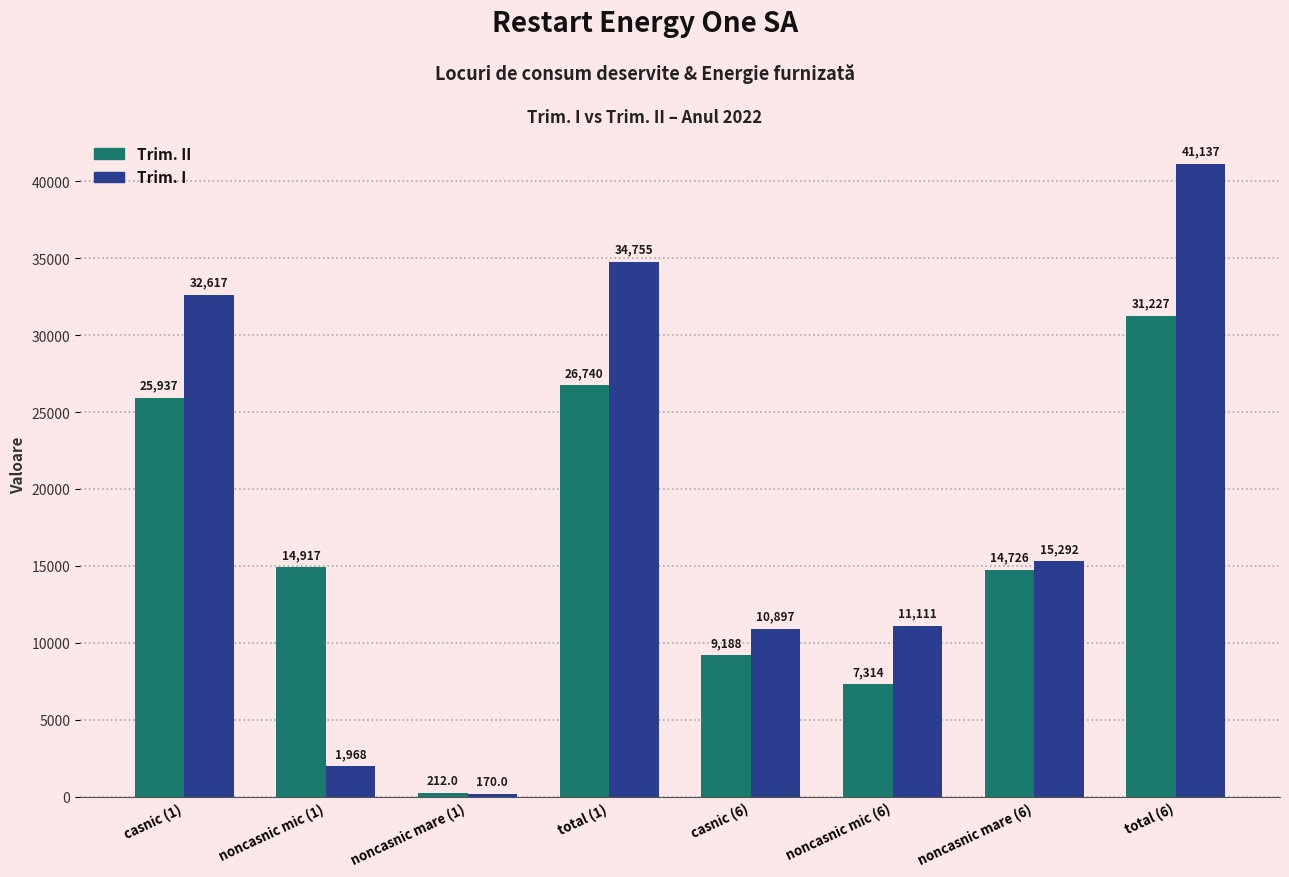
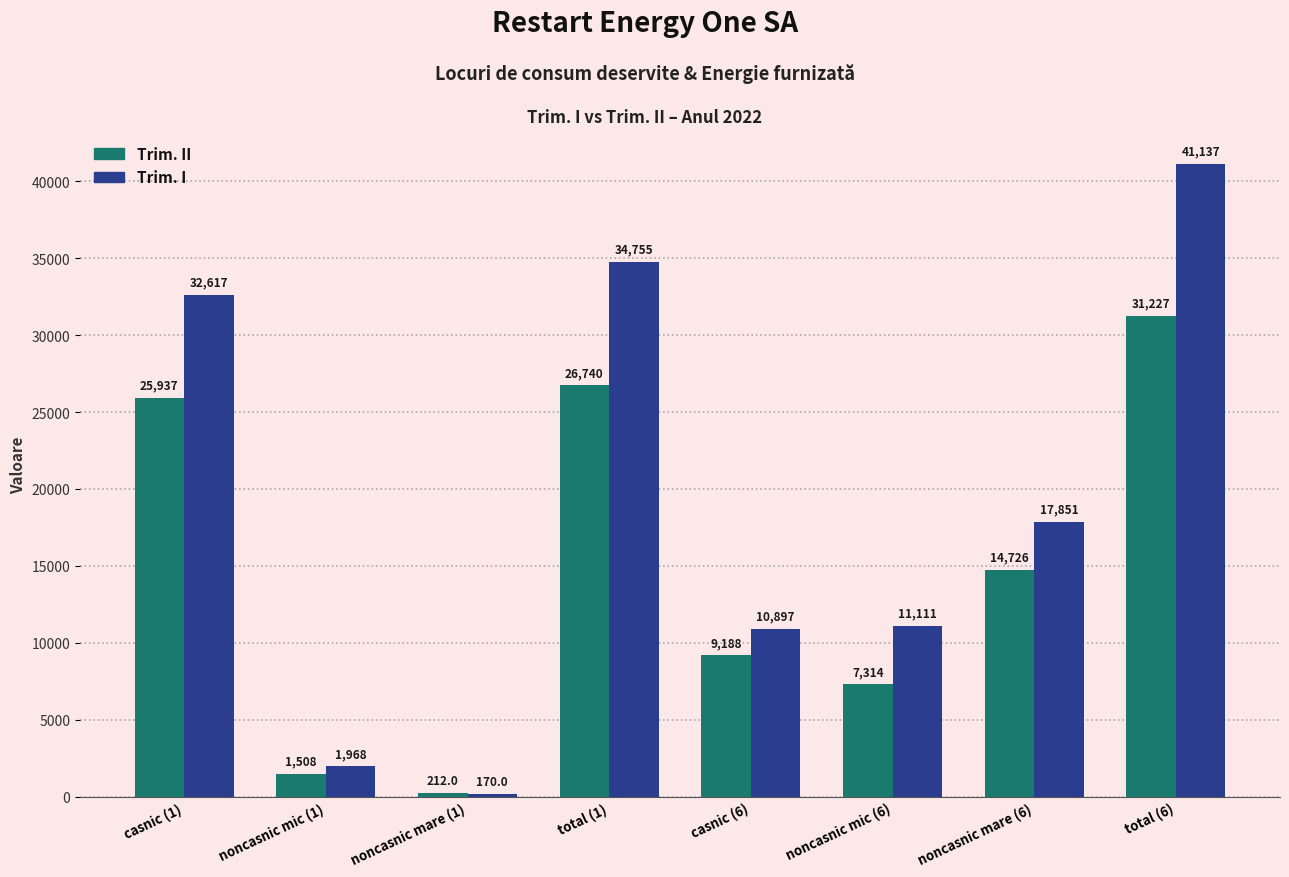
Trim. II, noncasnic mic (1): 14,917 -> 1,508
Trim. I, noncasnic mare (6): 15,292 -> 17,851
